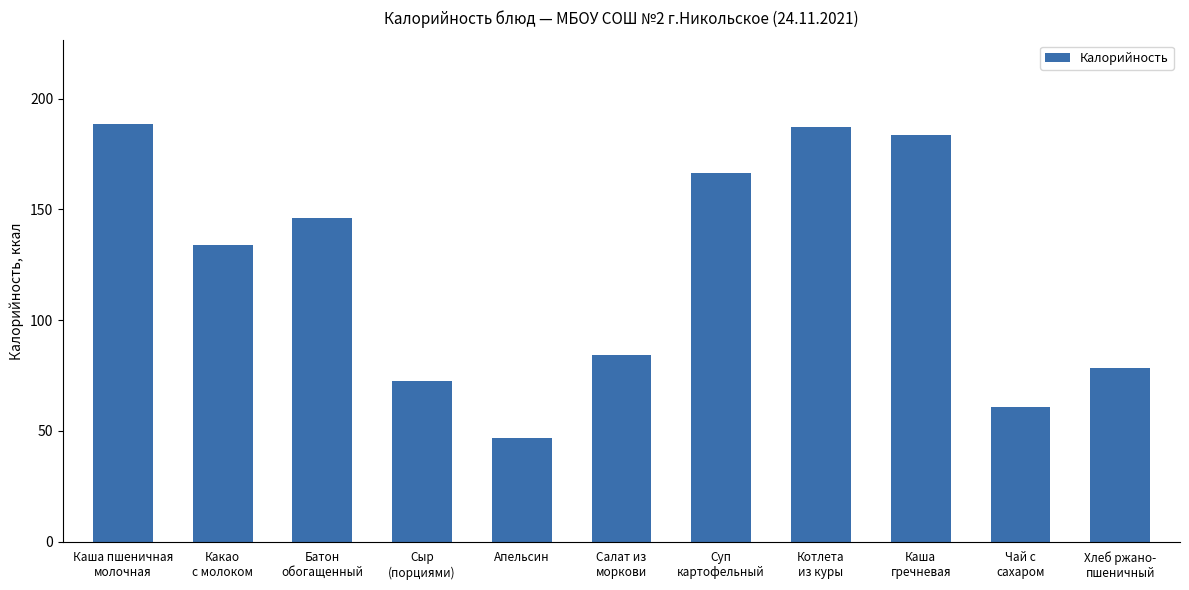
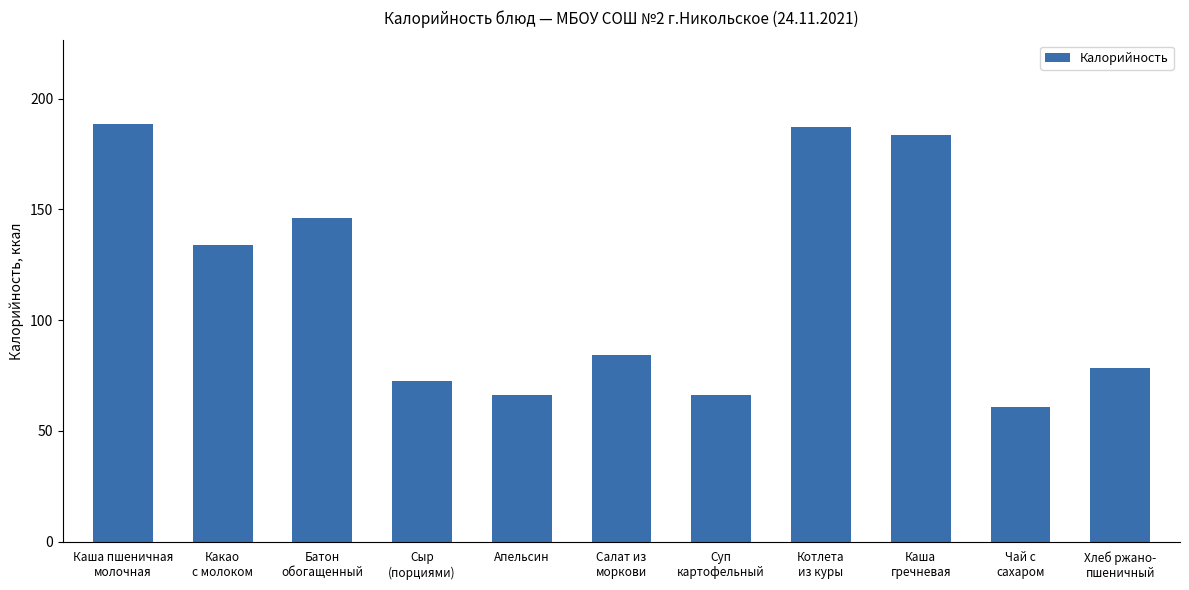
Апельсин: 47 -> 66
Суп картофельный: 167 -> 66
